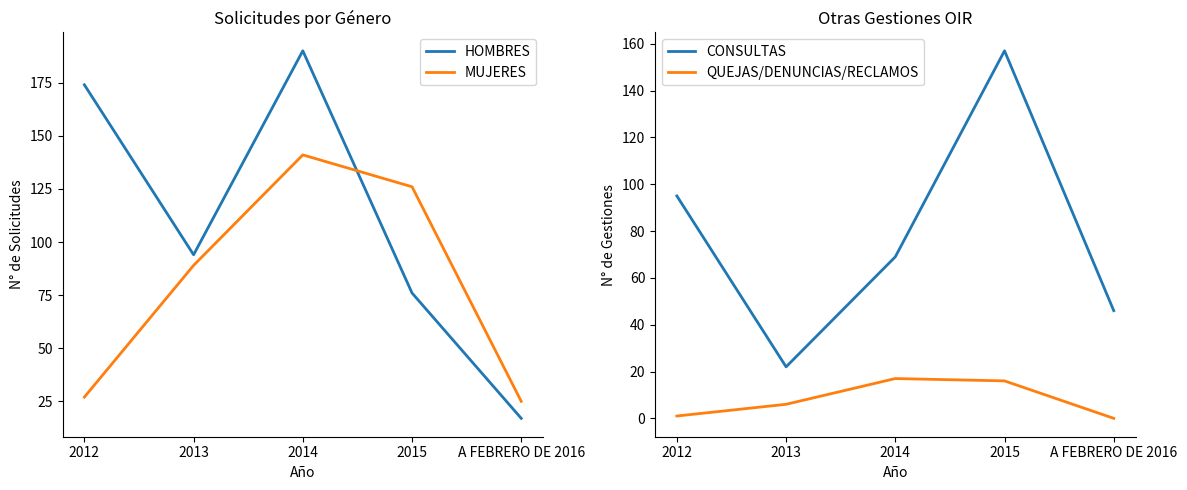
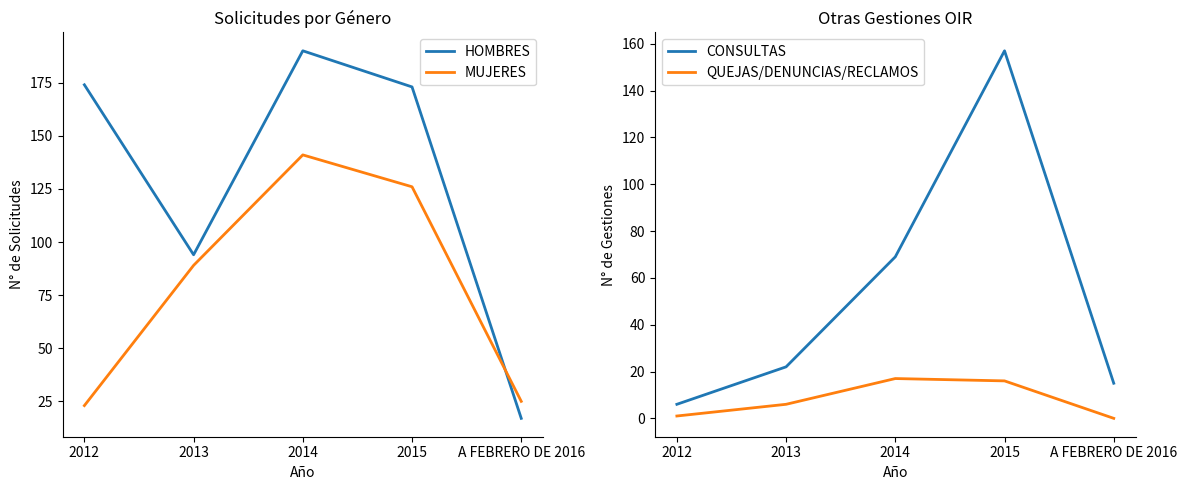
Solicitudes por Género, MUJERES, 2012: 27 -> 23
Solicitudes por Género, HOMBRES, 2015: 76 -> 173
Otras Gestiones OIR, CONSULTAS, 2012: 95 -> 6
Otras Gestiones OIR, CONSULTAS, A FEBRERO DE 2016: 46 -> 15
